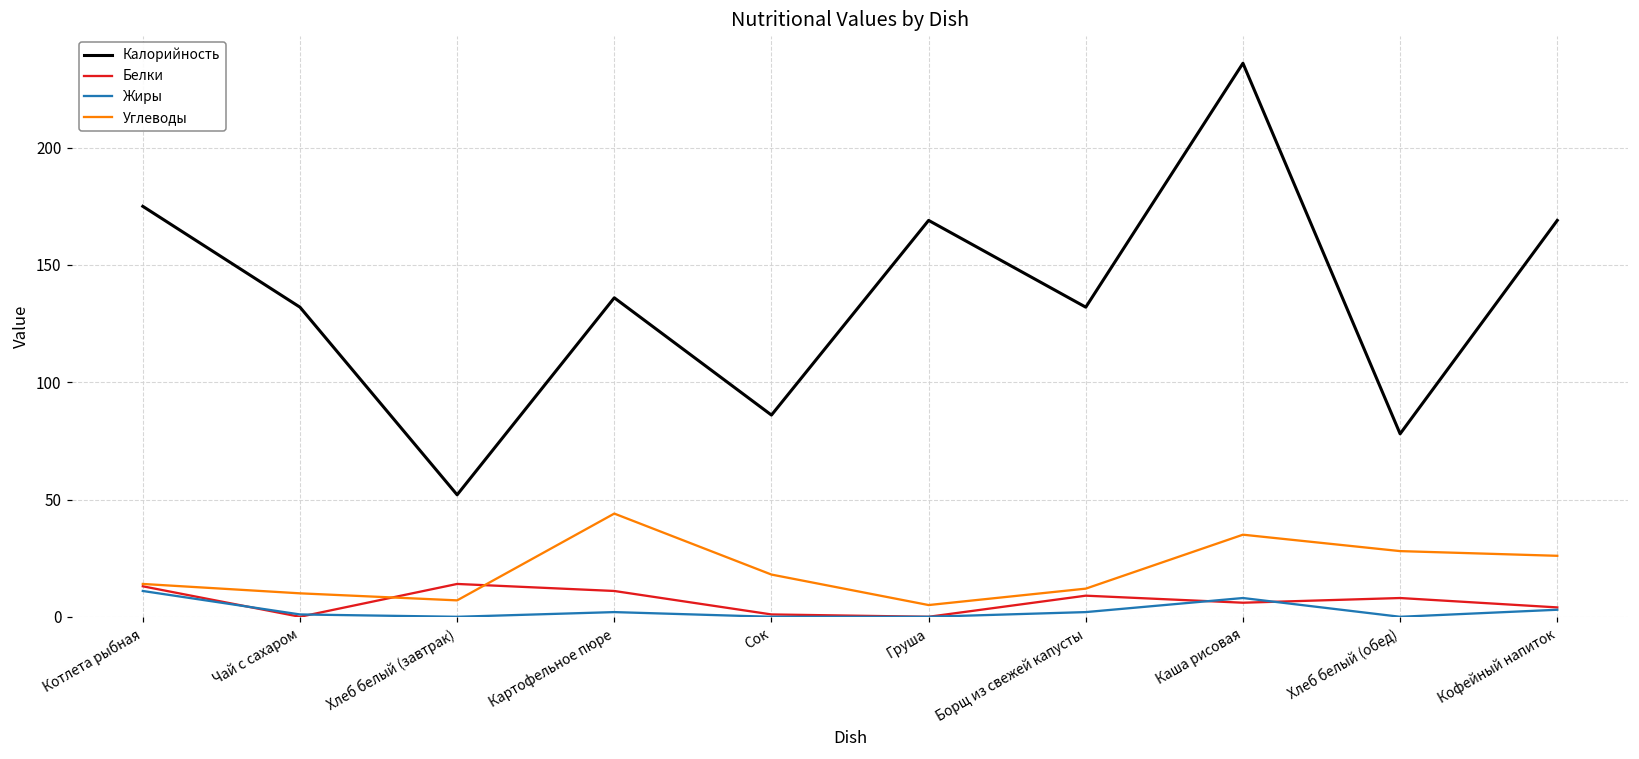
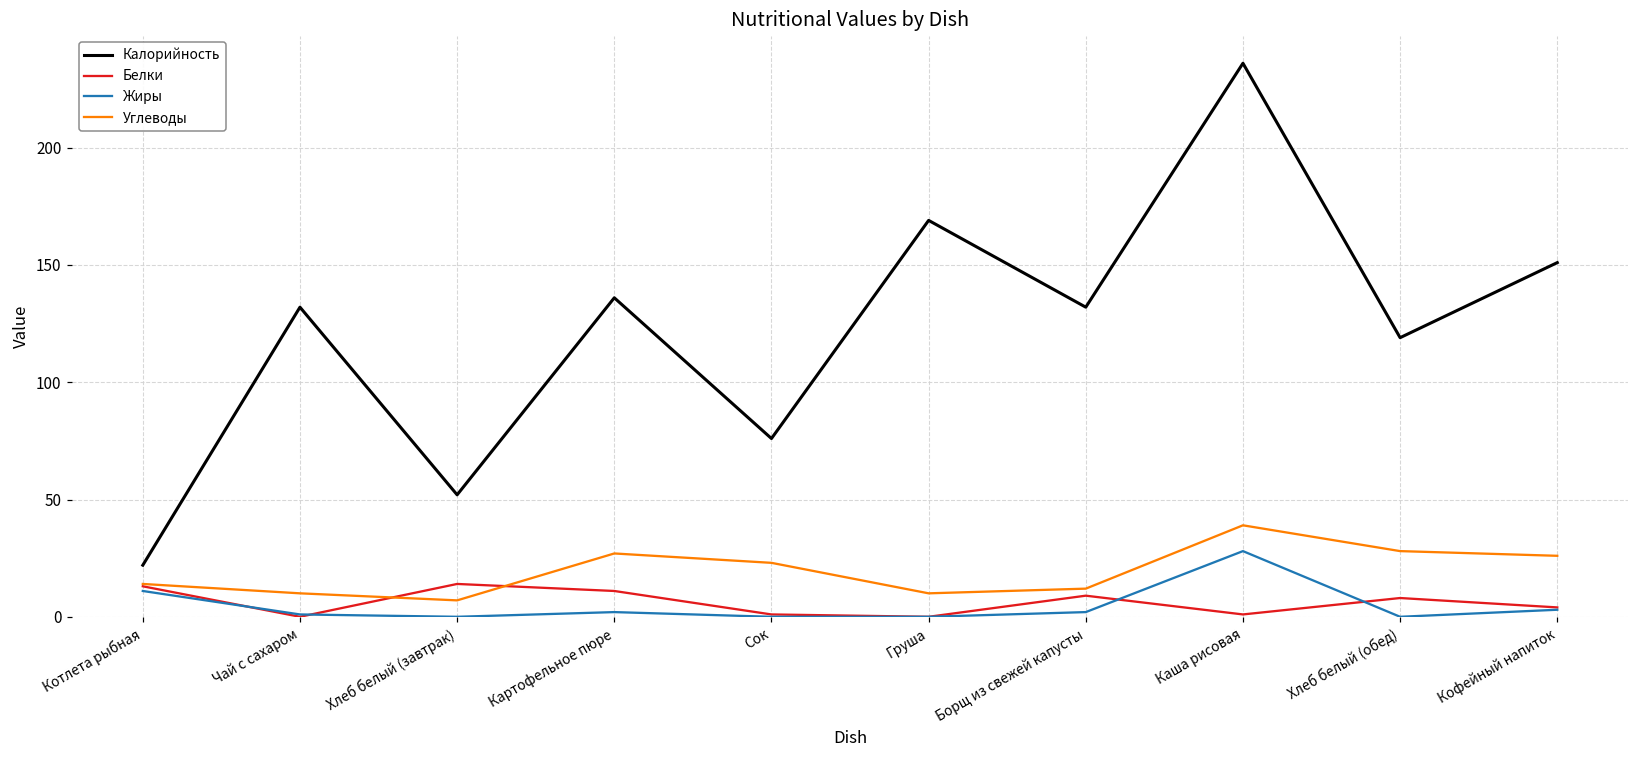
Калорийность, Котлета рыбная: 175 -> 22
Углеводы, Картофельное пюре: 44 -> 27
Калорийность, Сок: 86 -> 76
Углеводы, Сок: 18 -> 23
Углеводы, Груша: 5 -> 10
Белки, Каша рисовая: 6 -> 1
Жиры, Каша рисовая: 8 -> 28
Углеводы, Каша рисовая: 35 -> 39
Калорийность, Хлеб белый (обед): 78 -> 119
Калорийность, Кофейный напиток: 169 -> 151
